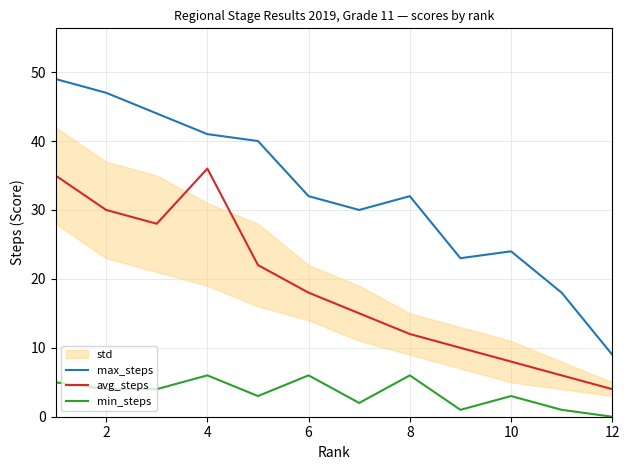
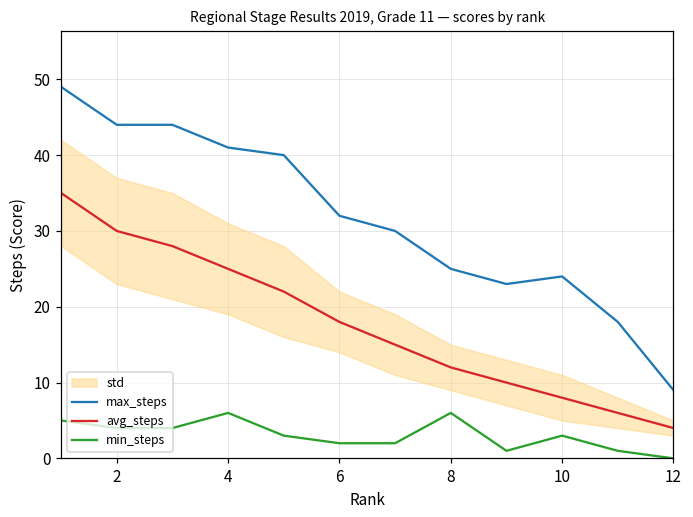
max_steps, 2: 47 -> 44
avg_steps, 4: 36 -> 25
min_steps, 6: 6 -> 2
max_steps, 8: 32 -> 25
